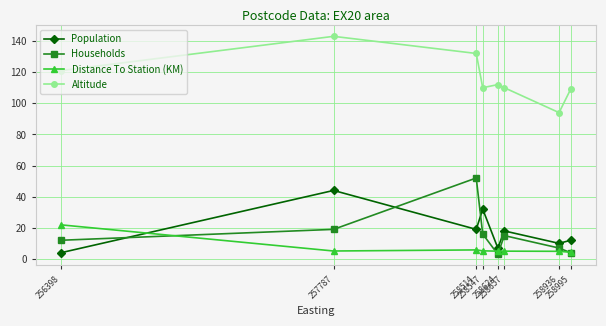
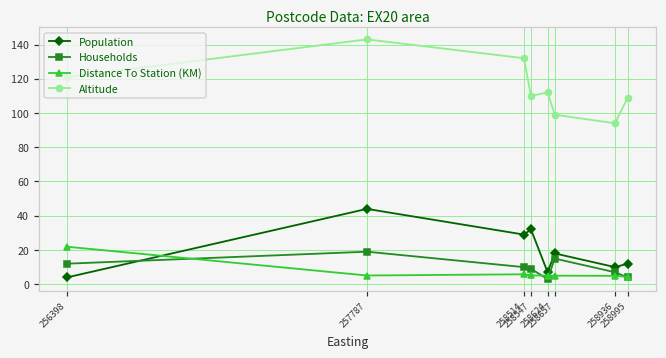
Population, 258514: 19 -> 29
Households, 258514: 52 -> 10
Households, 258547: 16 -> 9
Altitude, 258657: 110 -> 99
